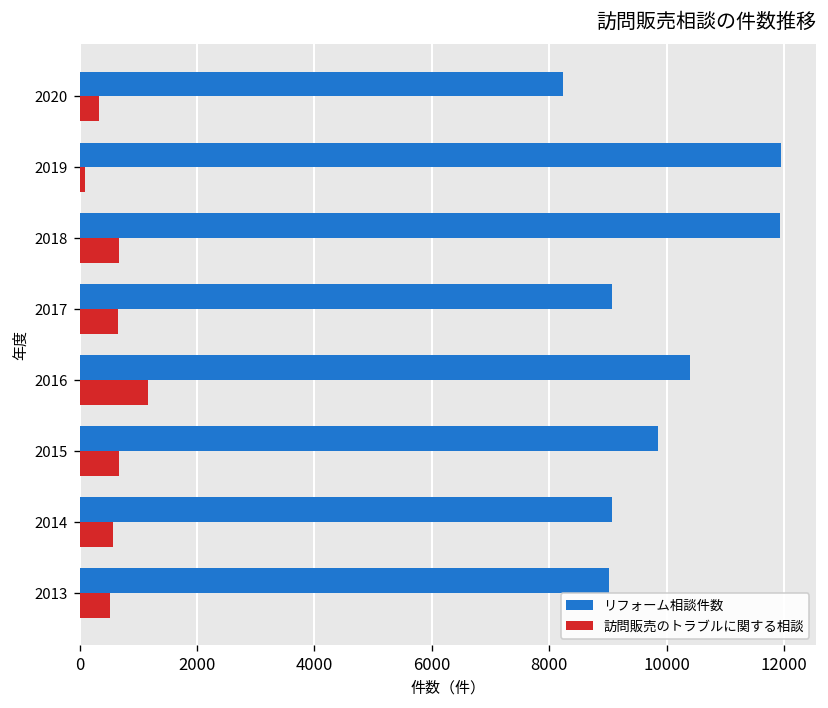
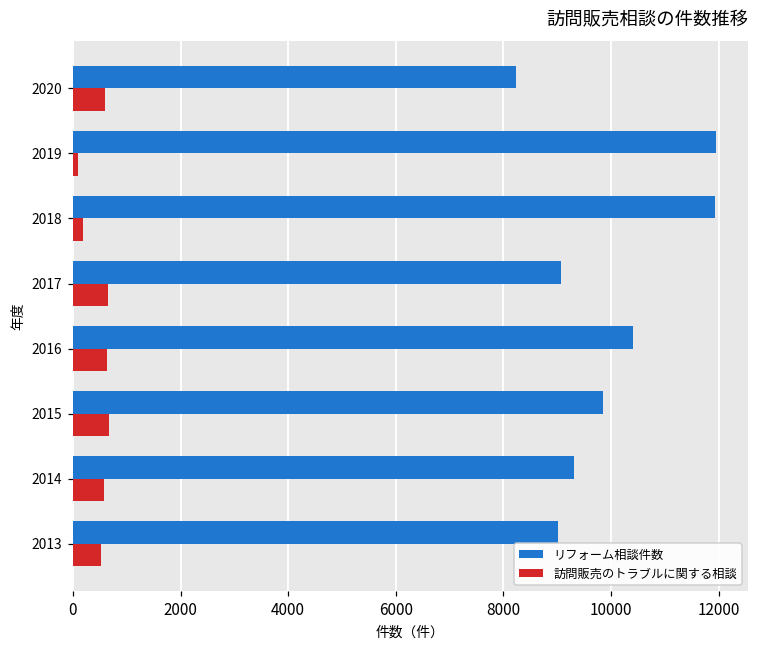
訪問販売のトラブルに関する相談, 2020: 300 -> 600
訪問販売のトラブルに関する相談, 2018: 700 -> 200
訪問販売のトラブルに関する相談, 2016: 1200 -> 600
リフォーム相談件数, 2014: 9100 -> 9300
